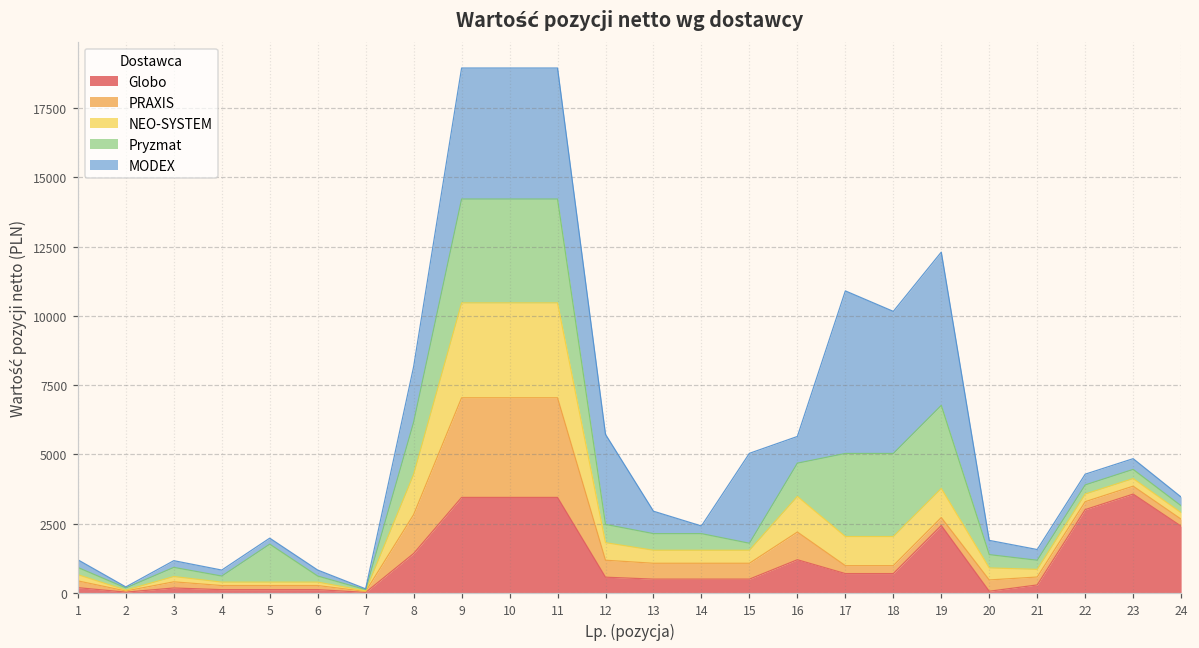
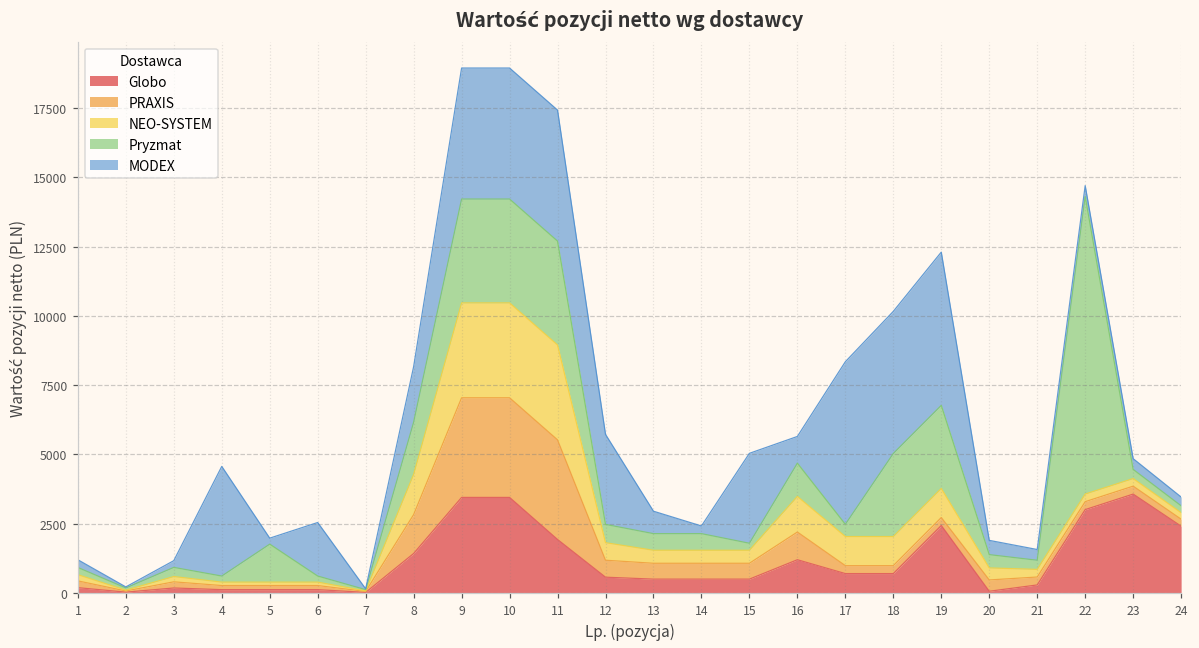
MODEX, 4: 200 -> 4000
MODEX, 6: 200 -> 1900
Globo, 11: 3500 -> 1900
Pryzmat, 17: 3000 -> 400
Pryzmat, 22: 300 -> 10700
